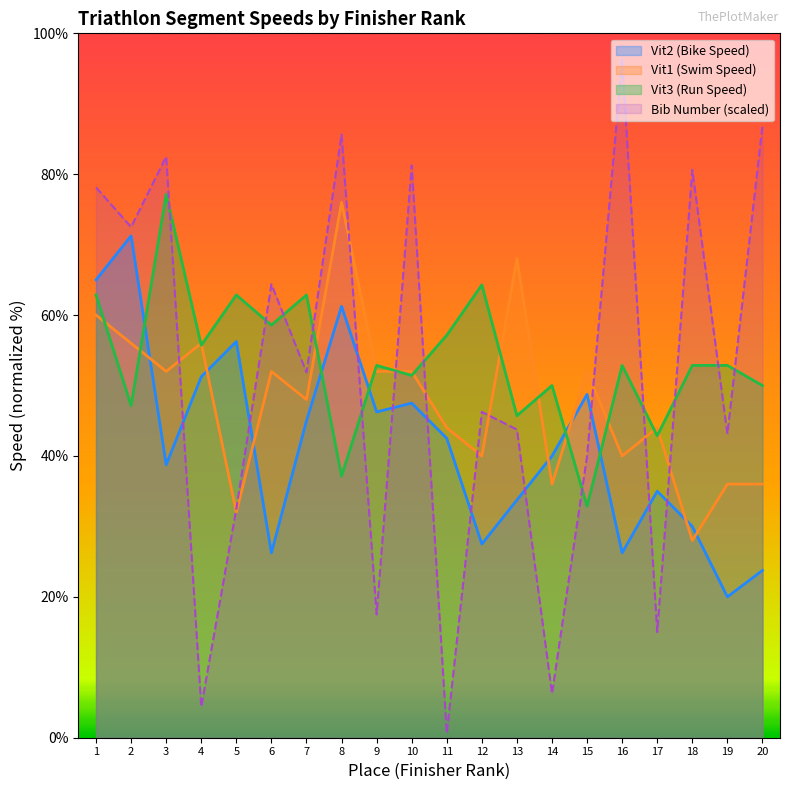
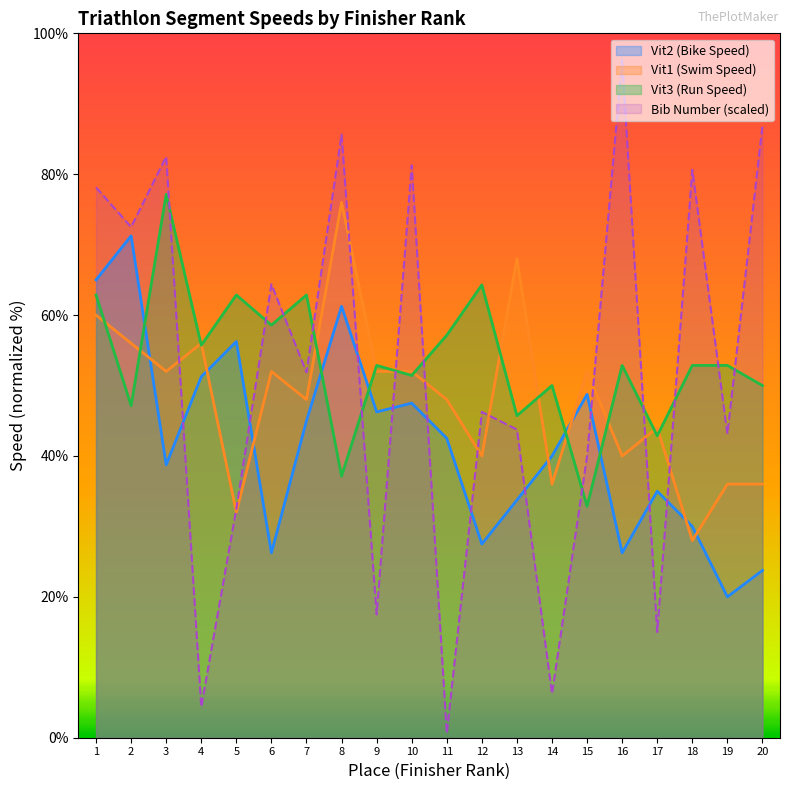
Vit1 (Swim Speed), 11: 44% -> 48%
